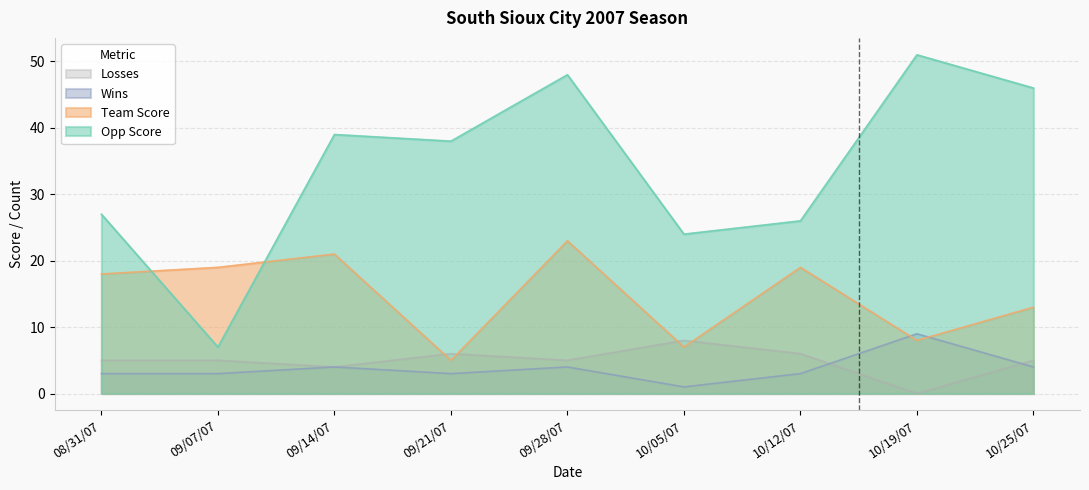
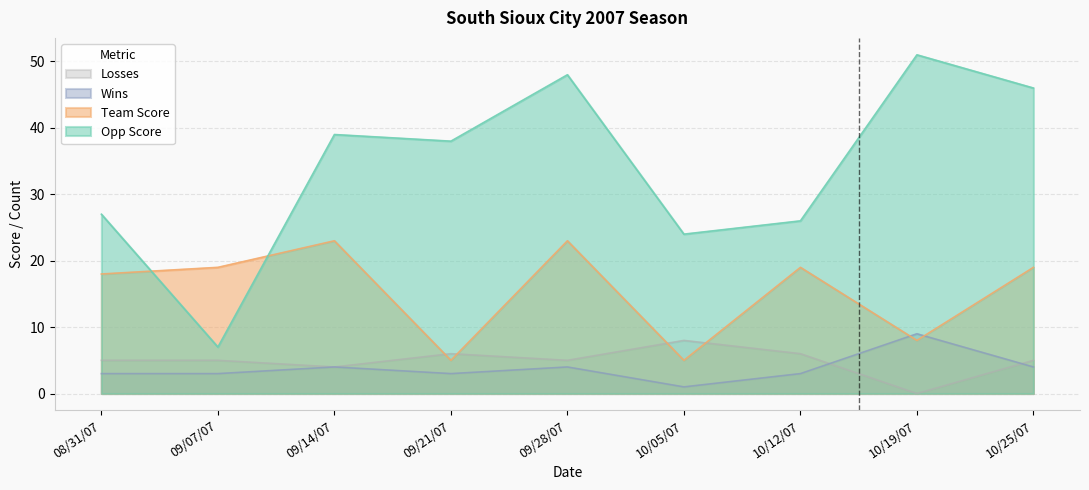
Team Score, 09/14/07: 21 -> 23
Team Score, 10/05/07: 7 -> 5
Team Score, 10/25/07: 13 -> 19
